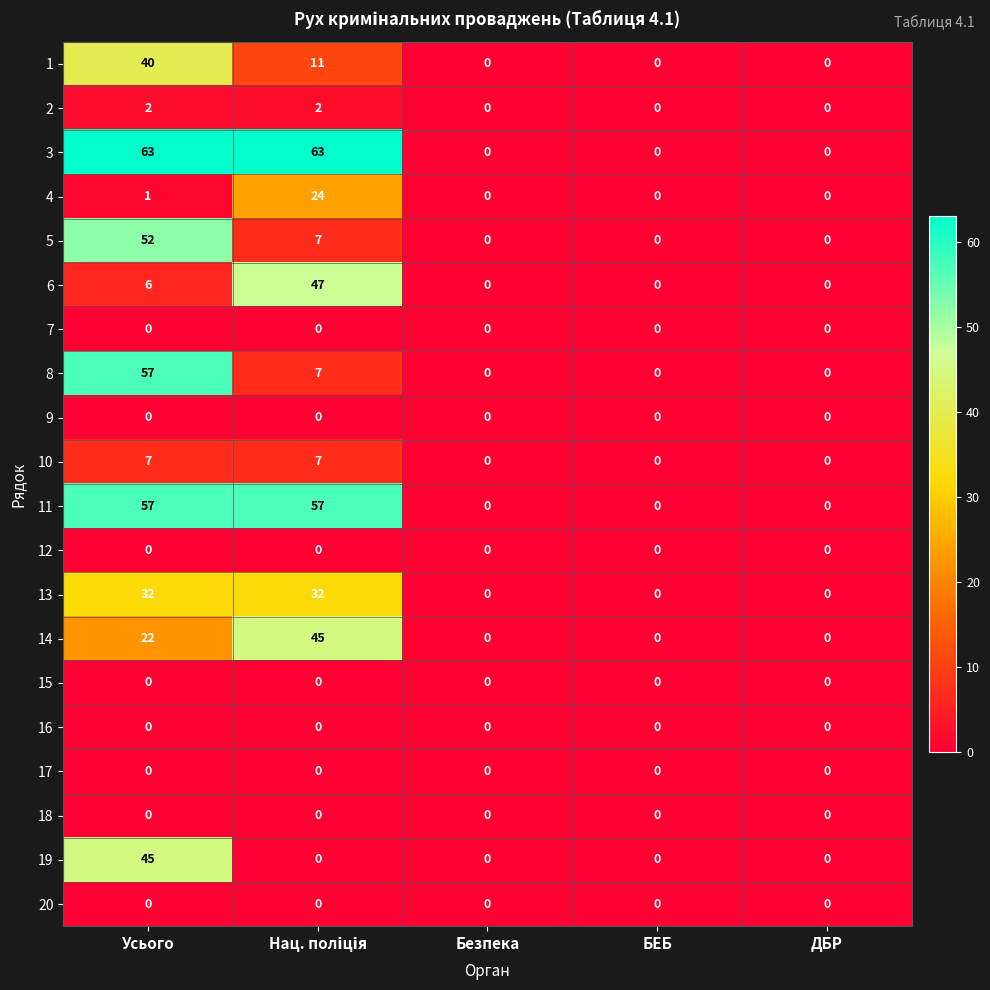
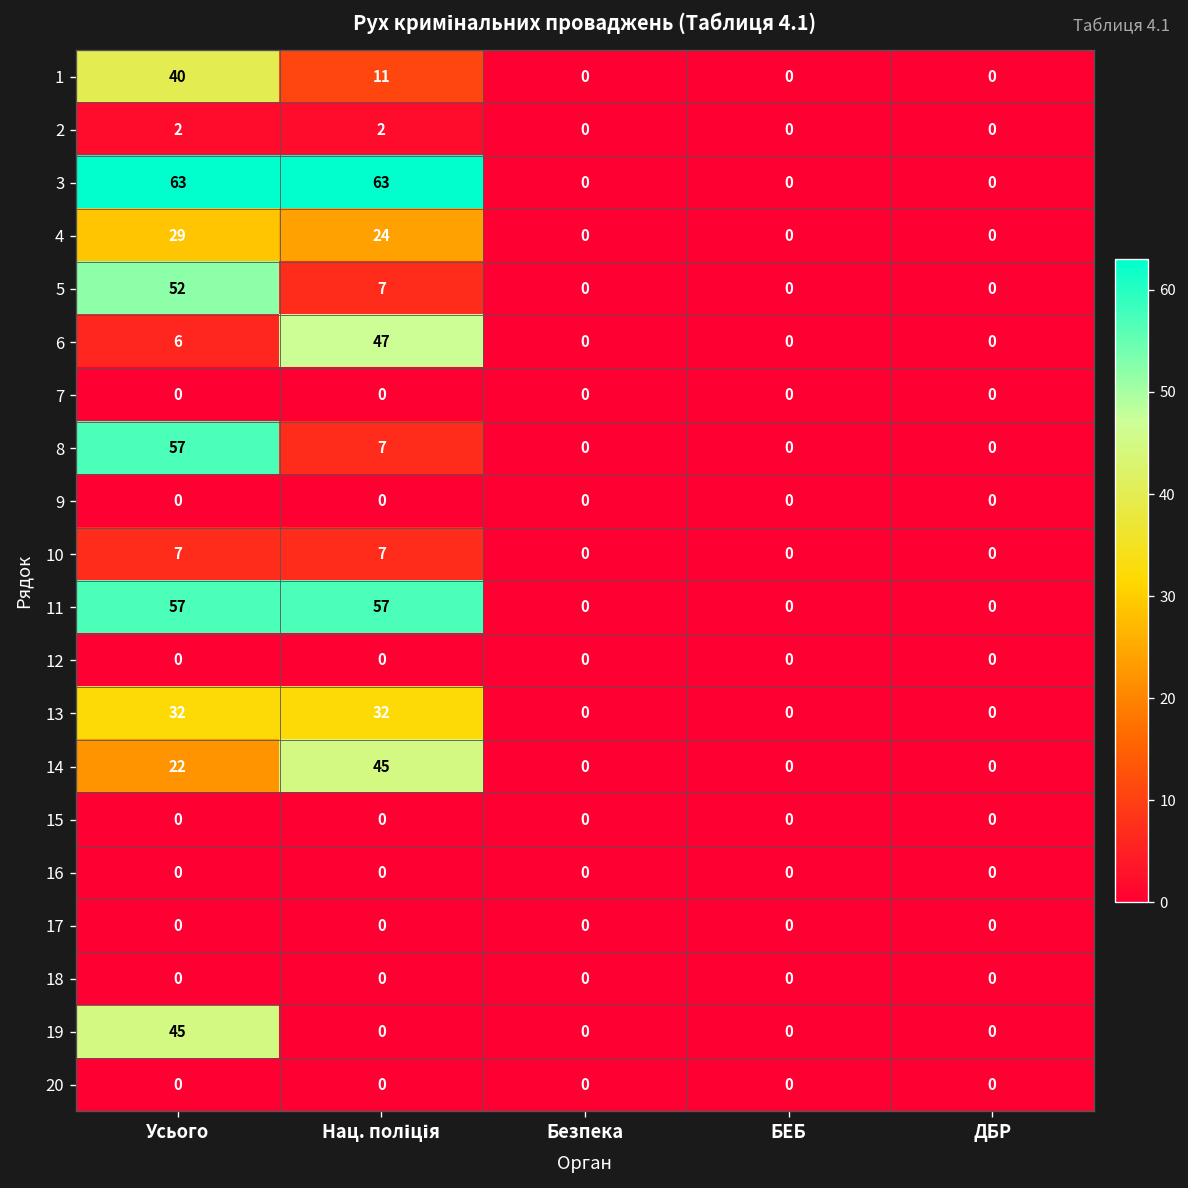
4, Усього: 1 -> 29
